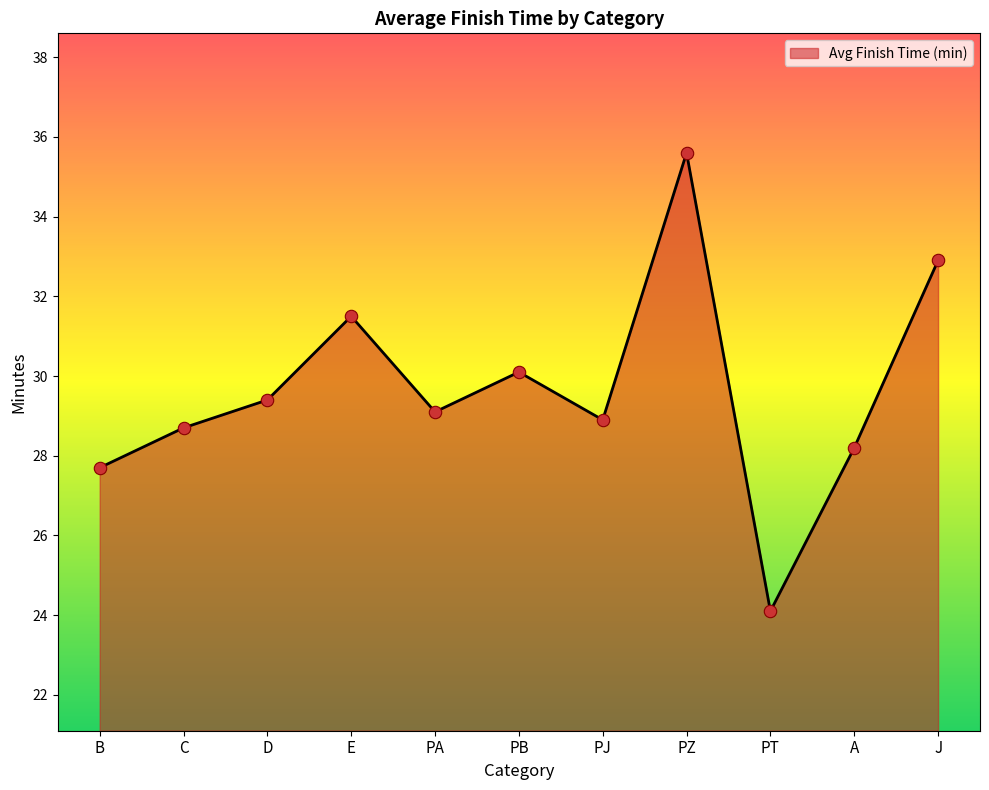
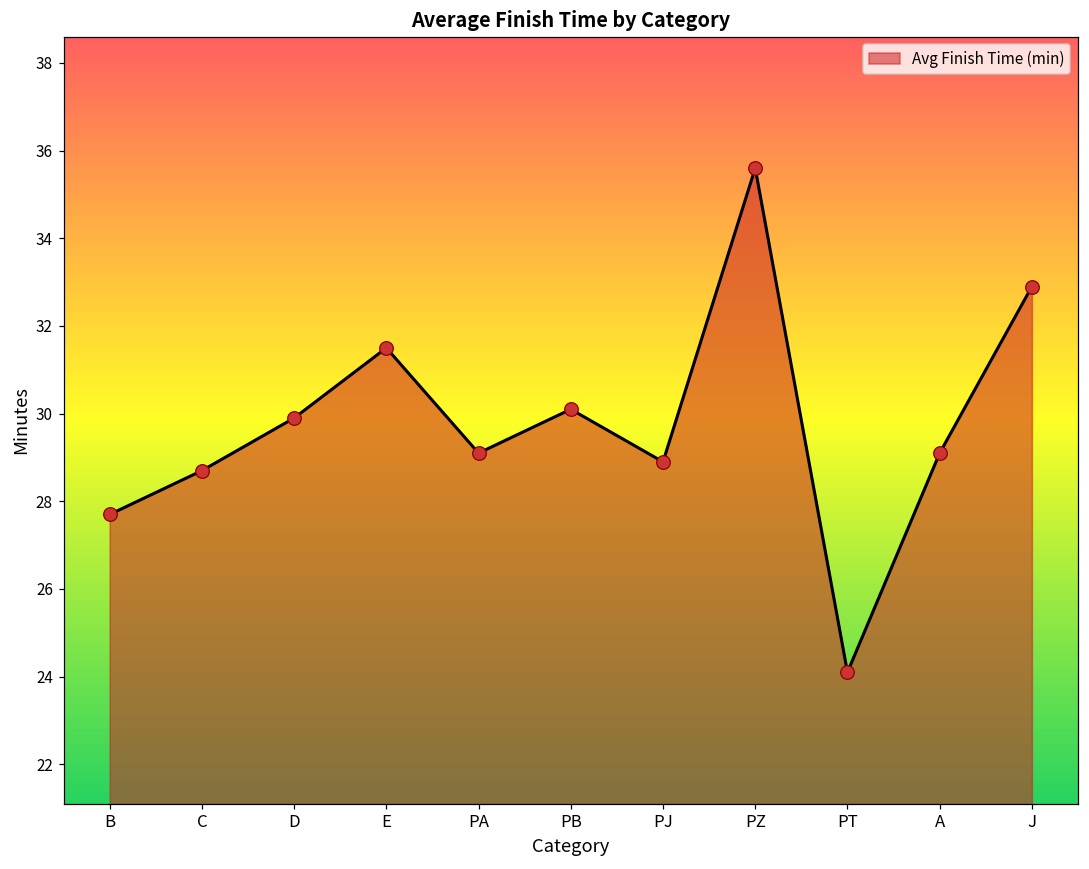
D: 29.4 -> 29.9
A: 28.2 -> 29.1
